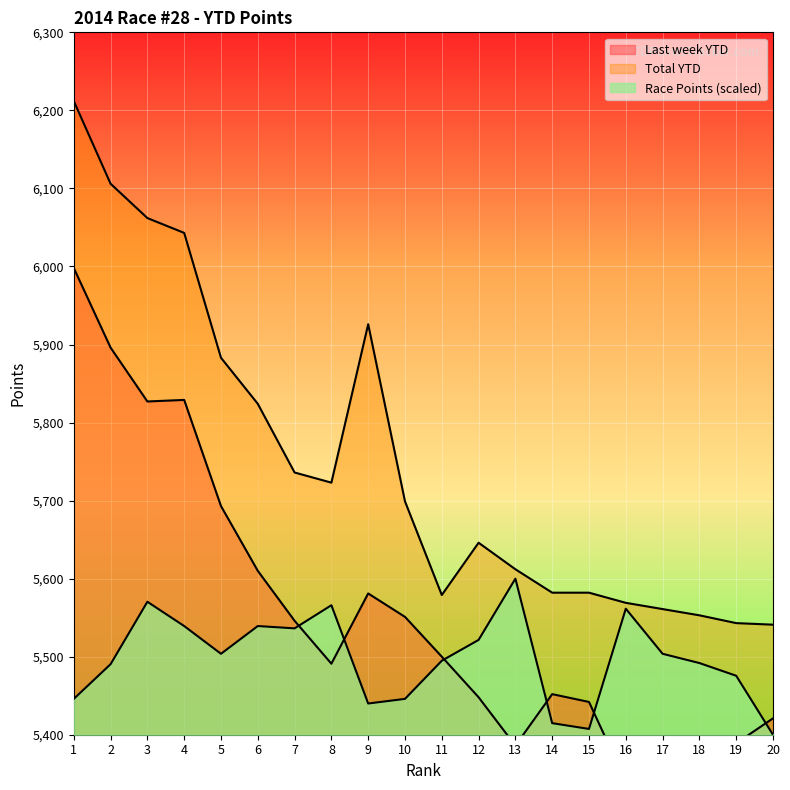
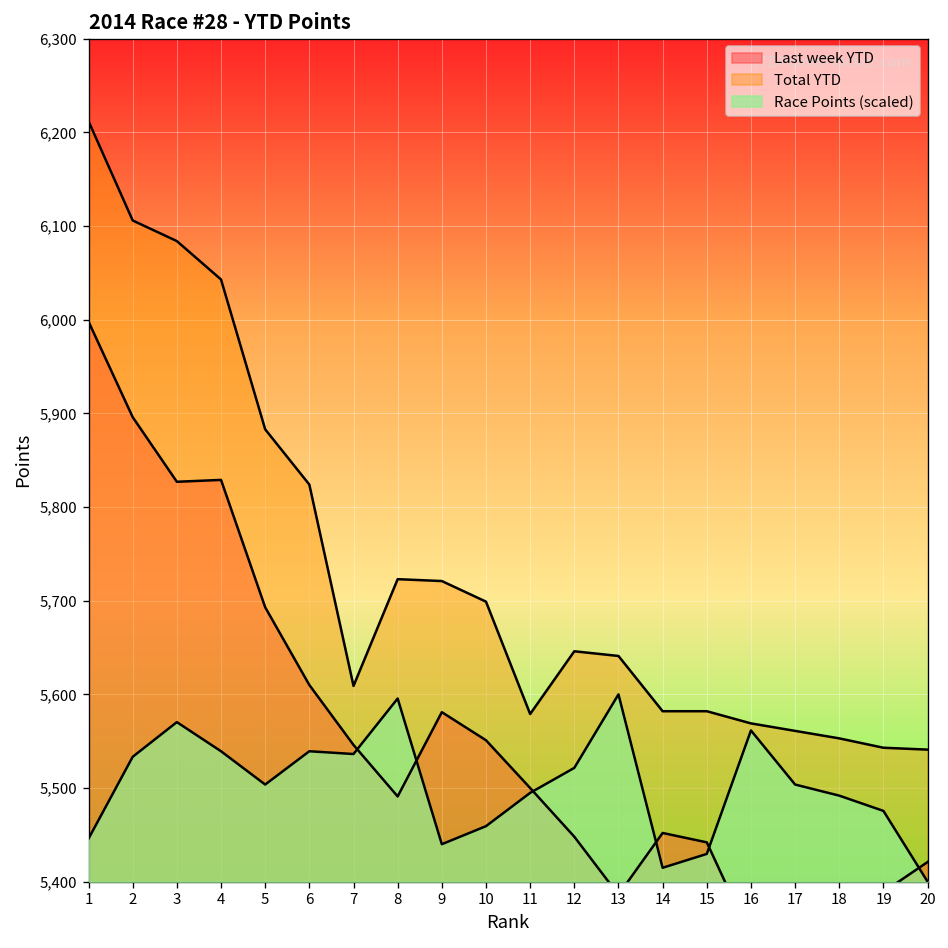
Race Points (scaled), 2: 5,490 -> 5,530
Total YTD, 3: 6,060 -> 6,080
Total YTD, 7: 5,740 -> 5,610
Race Points (scaled), 8: 5,570 -> 5,600
Total YTD, 9: 5,930 -> 5,720
Race Points (scaled), 10: 5,450 -> 5,460
Total YTD, 13: 5,610 -> 5,640
Race Points (scaled), 15: 5,410 -> 5,430
